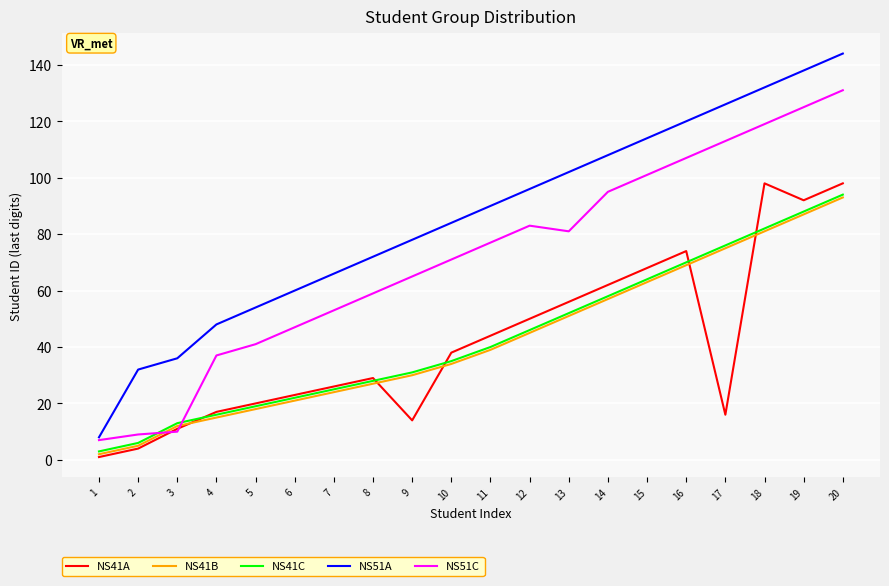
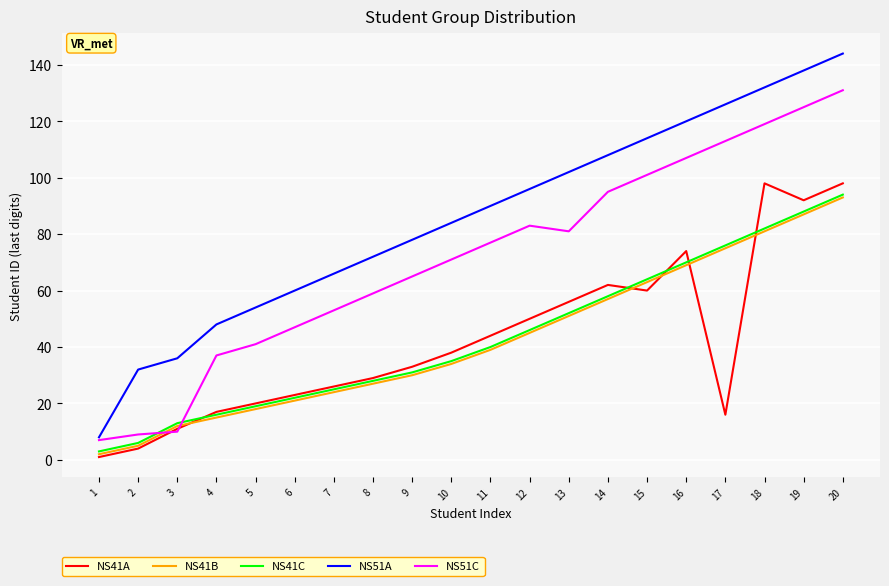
NS41A, 9: 14 -> 33
NS41A, 15: 68 -> 60
